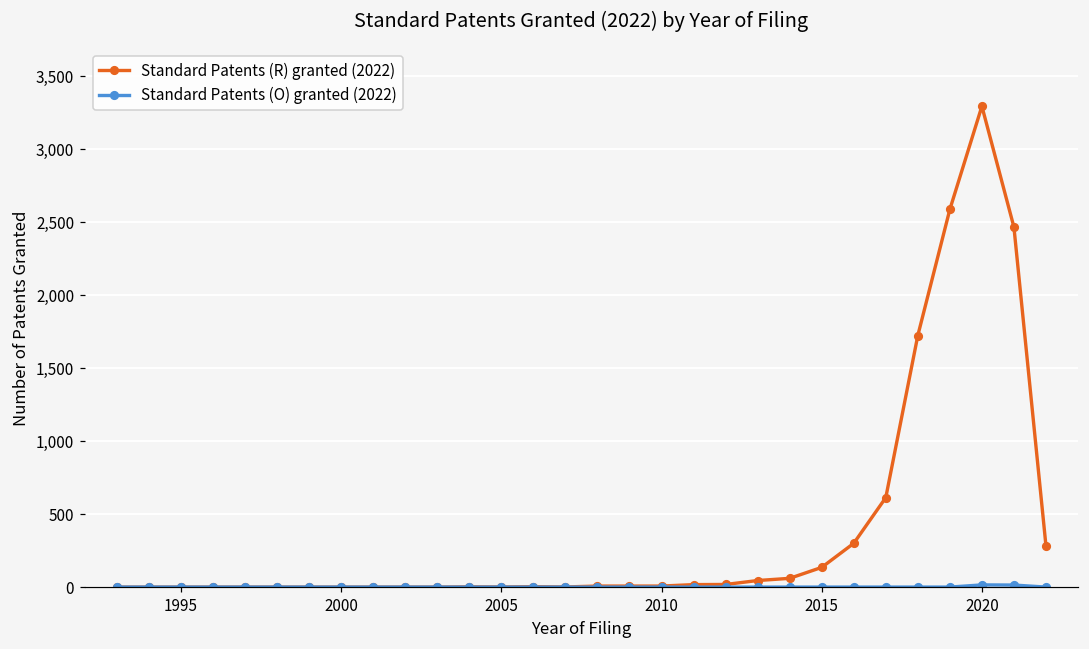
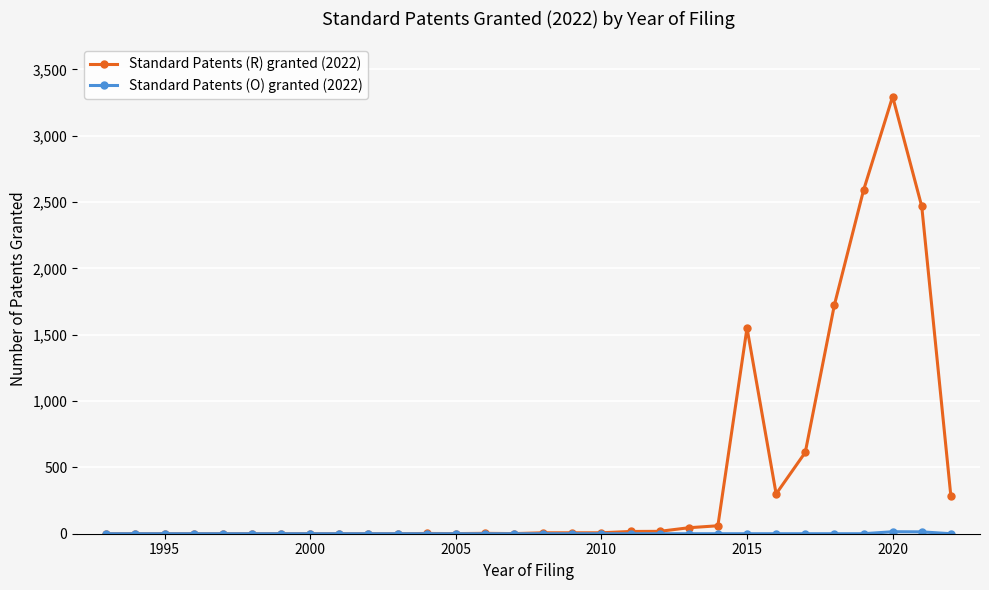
Standard Patents (R) granted (2022), 2015: 140 -> 1,550
